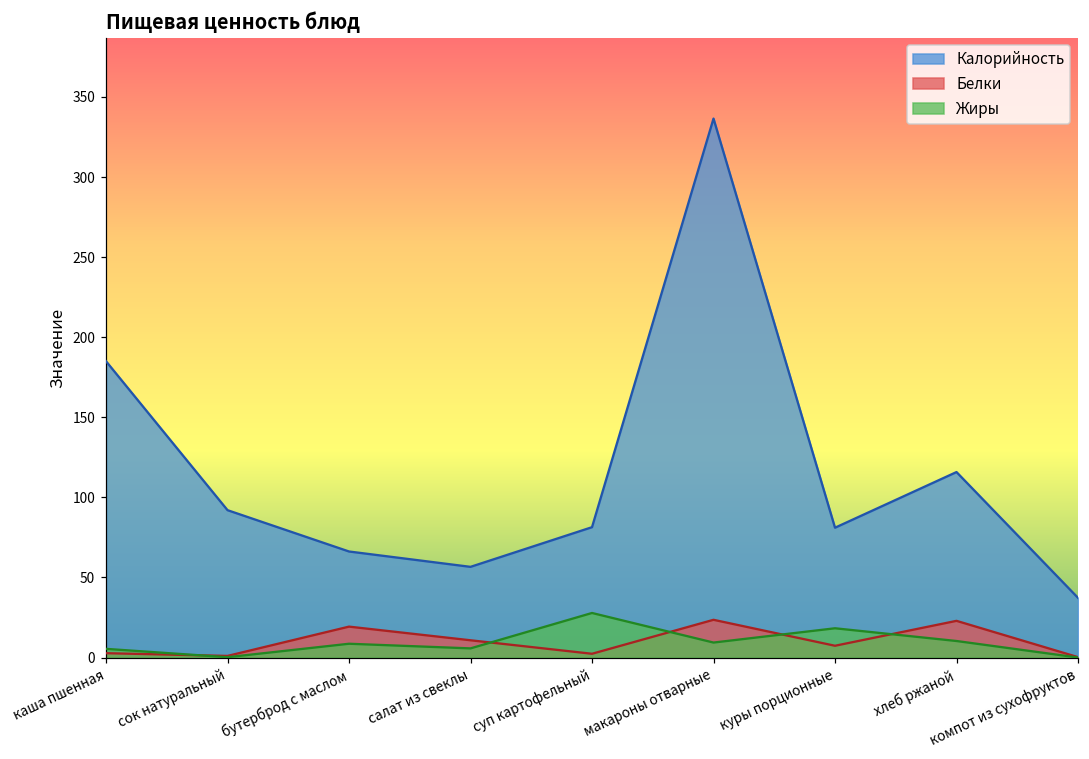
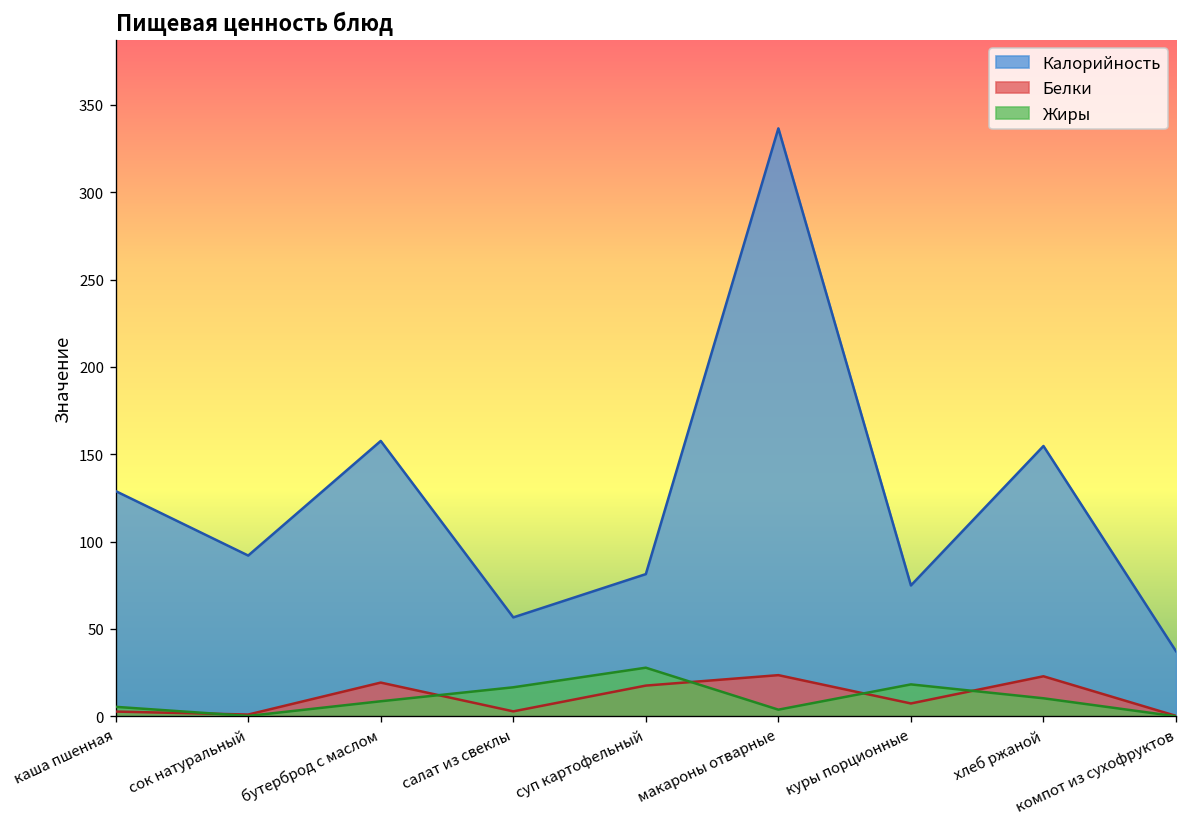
Калорийность, каша пшенная: 185 -> 129
Калорийность, бутерброд с маслом: 66 -> 158
Белки, салат из свеклы: 11 -> 3
Жиры, салат из свеклы: 6 -> 17
Белки, суп картофельный: 2 -> 18
Жиры, макароны отварные: 9 -> 4
Калорийность, куры порционные: 81 -> 75
Калорийность, хлеб ржаной: 116 -> 155
